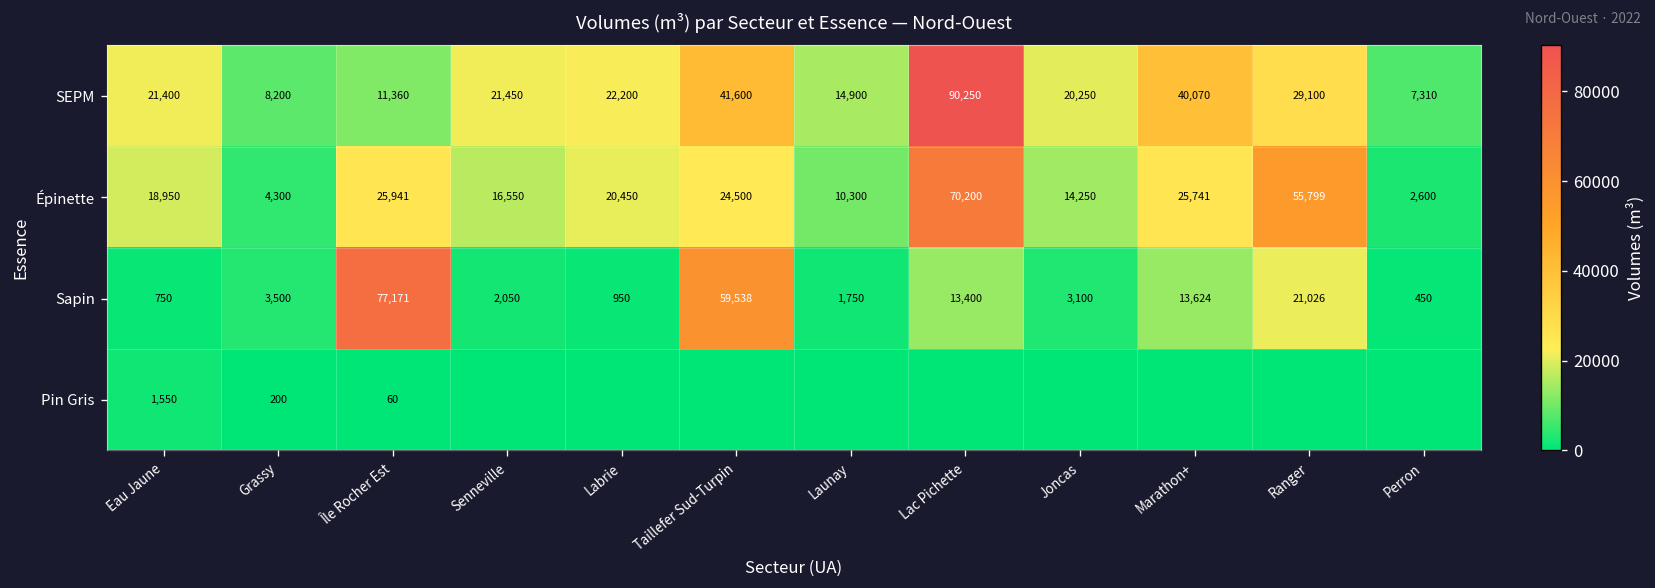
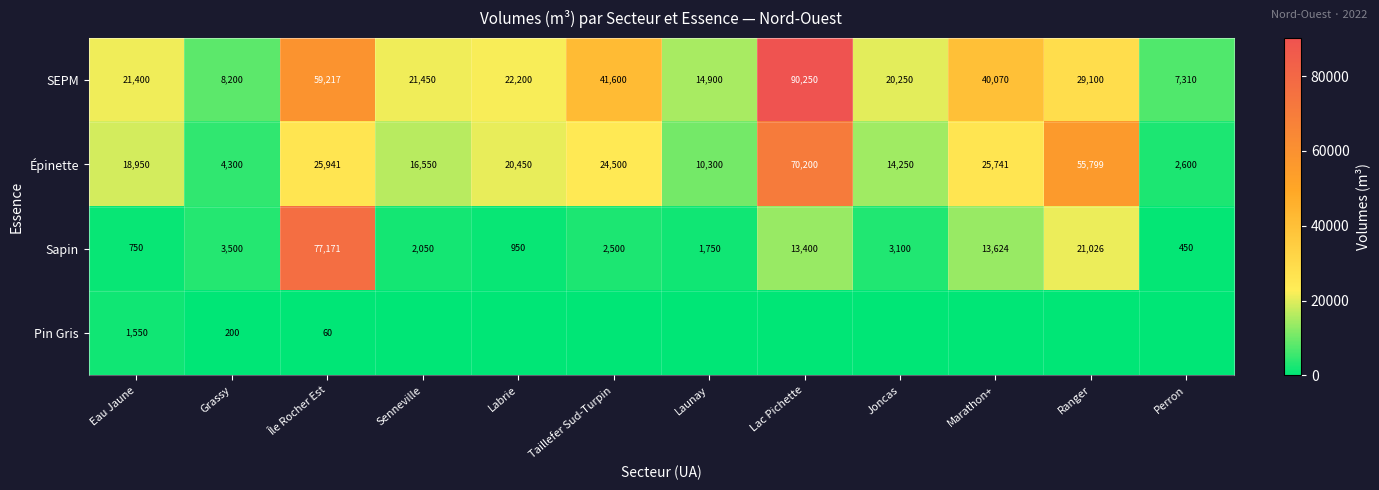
SEPM, Île Rocher Est: 11,360 -> 59,217
Sapin, Taillefer Sud-Turpin: 59,538 -> 2,500
